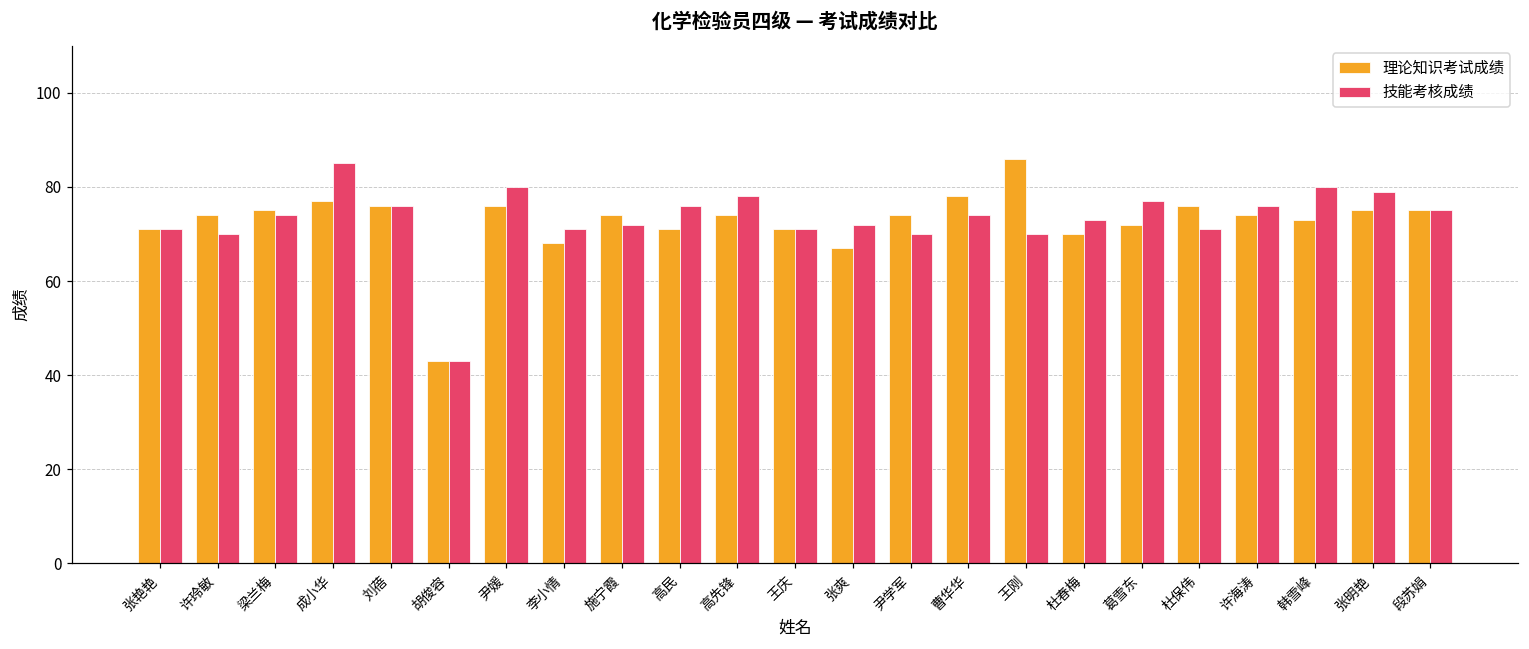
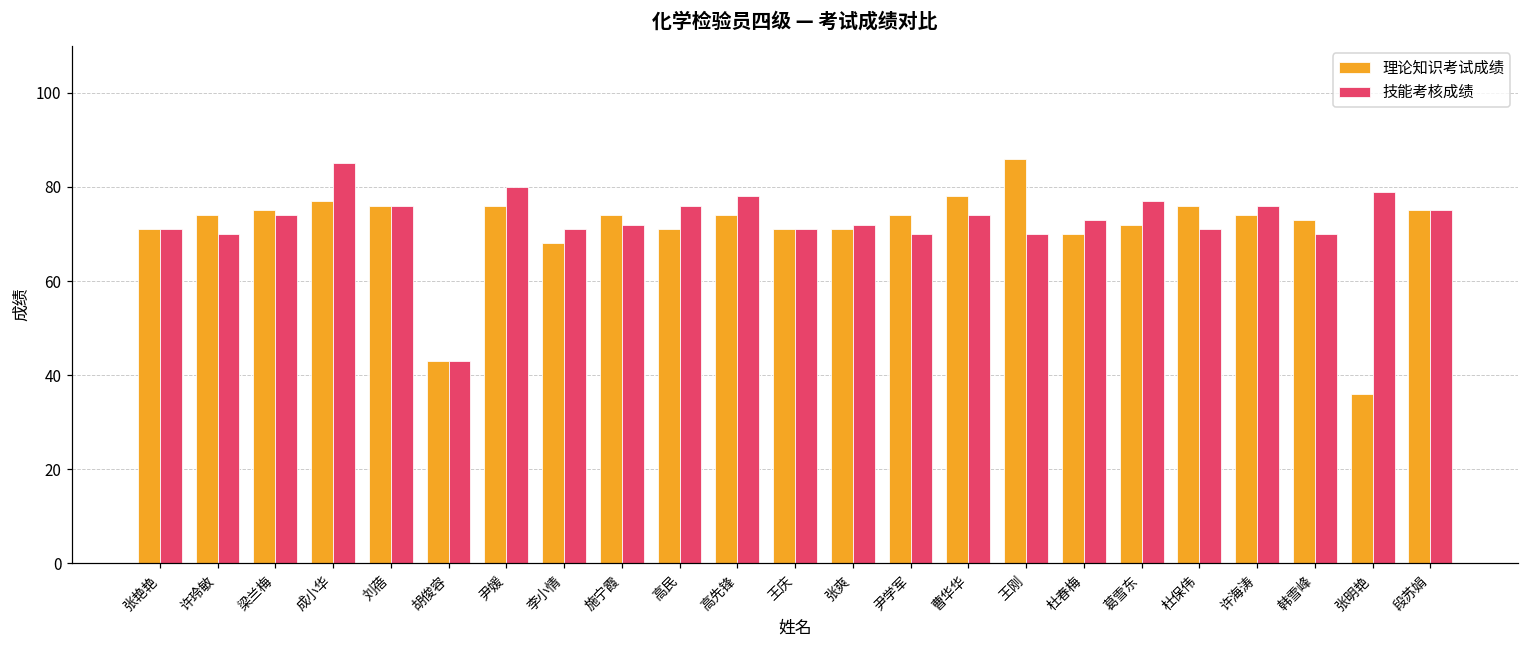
理论知识考试成绩, 张爽: 67 -> 71
技能考核成绩, 韩雪峰: 80 -> 70
理论知识考试成绩, 张明艳: 75 -> 36
